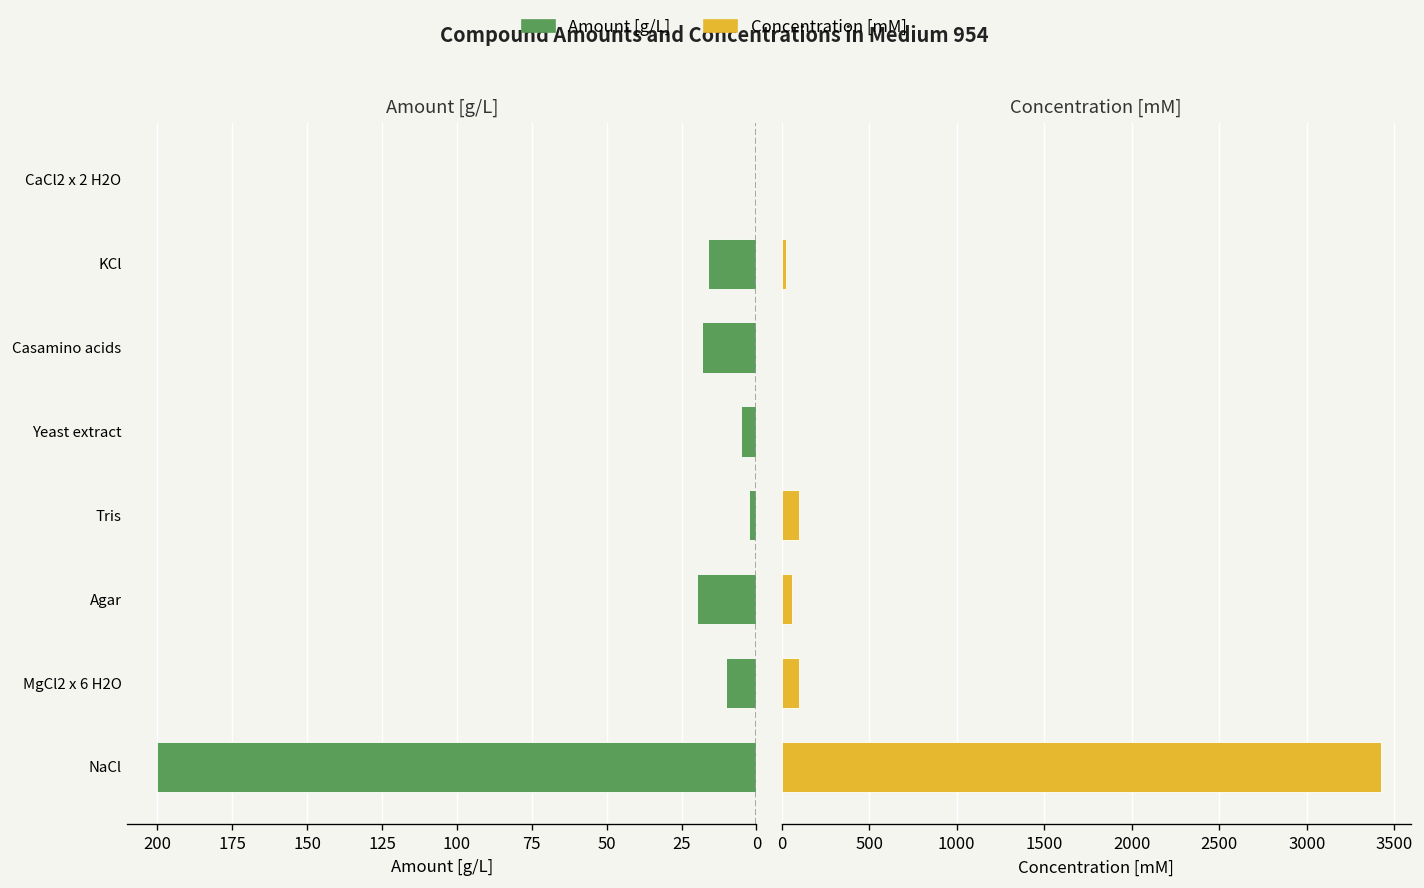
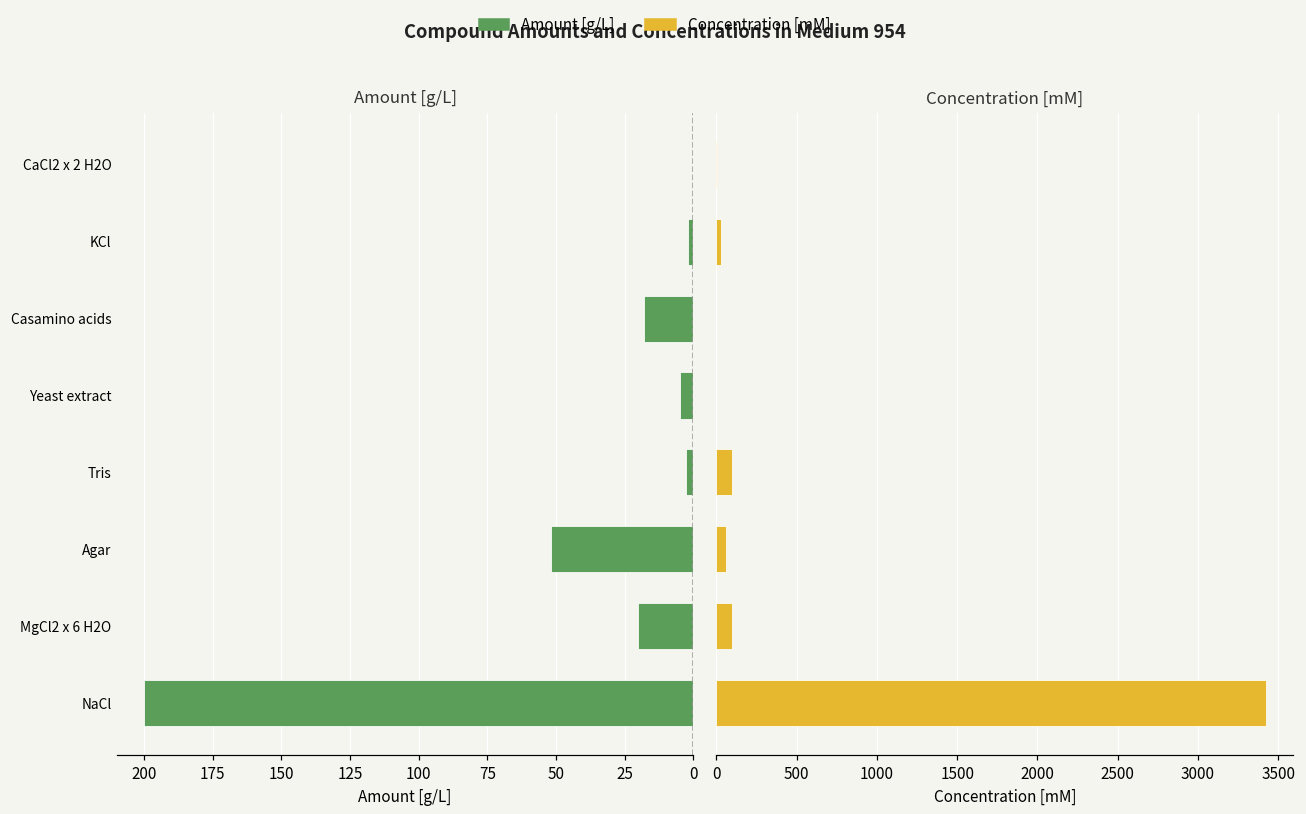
Amount [g/L], KCl: 16 -> 2
Amount [g/L], Agar: 20 -> 52
Amount [g/L], MgCl2 x 6 H2O: 10 -> 20
